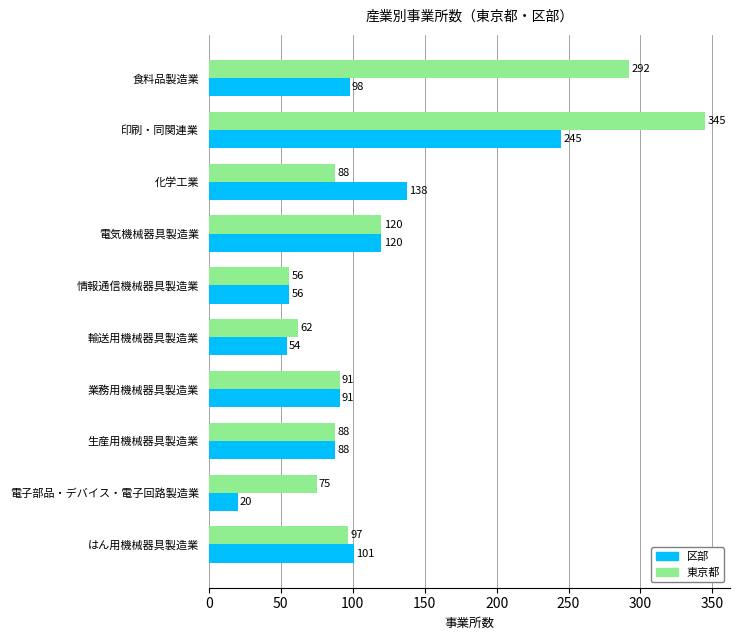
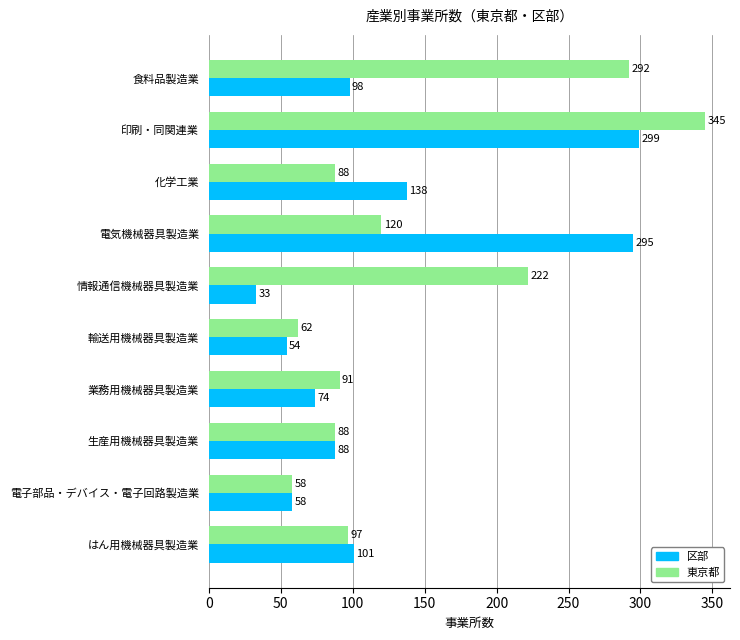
区部, 印刷・同関連業: 245 -> 299
区部, 電気機械器具製造業: 120 -> 295
東京都, 情報通信機械器具製造業: 56 -> 222
区部, 情報通信機械器具製造業: 56 -> 33
区部, 業務用機械器具製造業: 91 -> 74
東京都, 電子部品・デバイス・電子回路製造業: 75 -> 58
区部, 電子部品・デバイス・電子回路製造業: 20 -> 58
